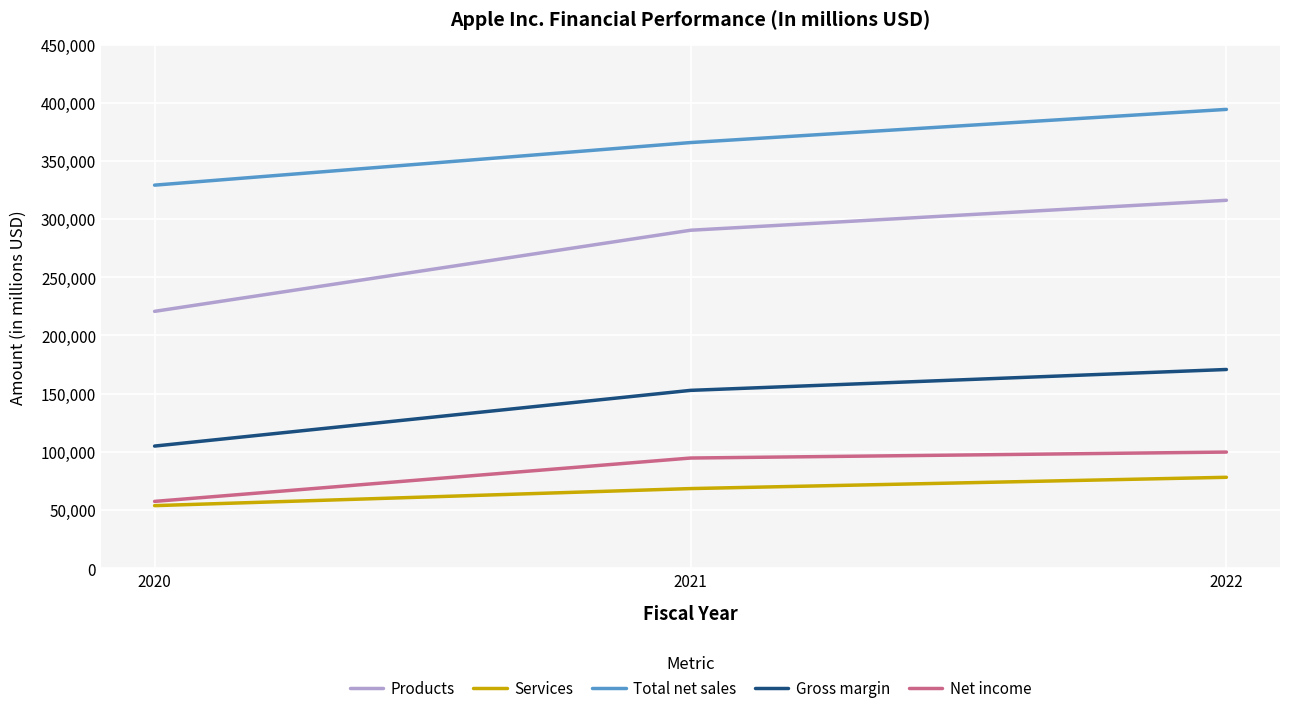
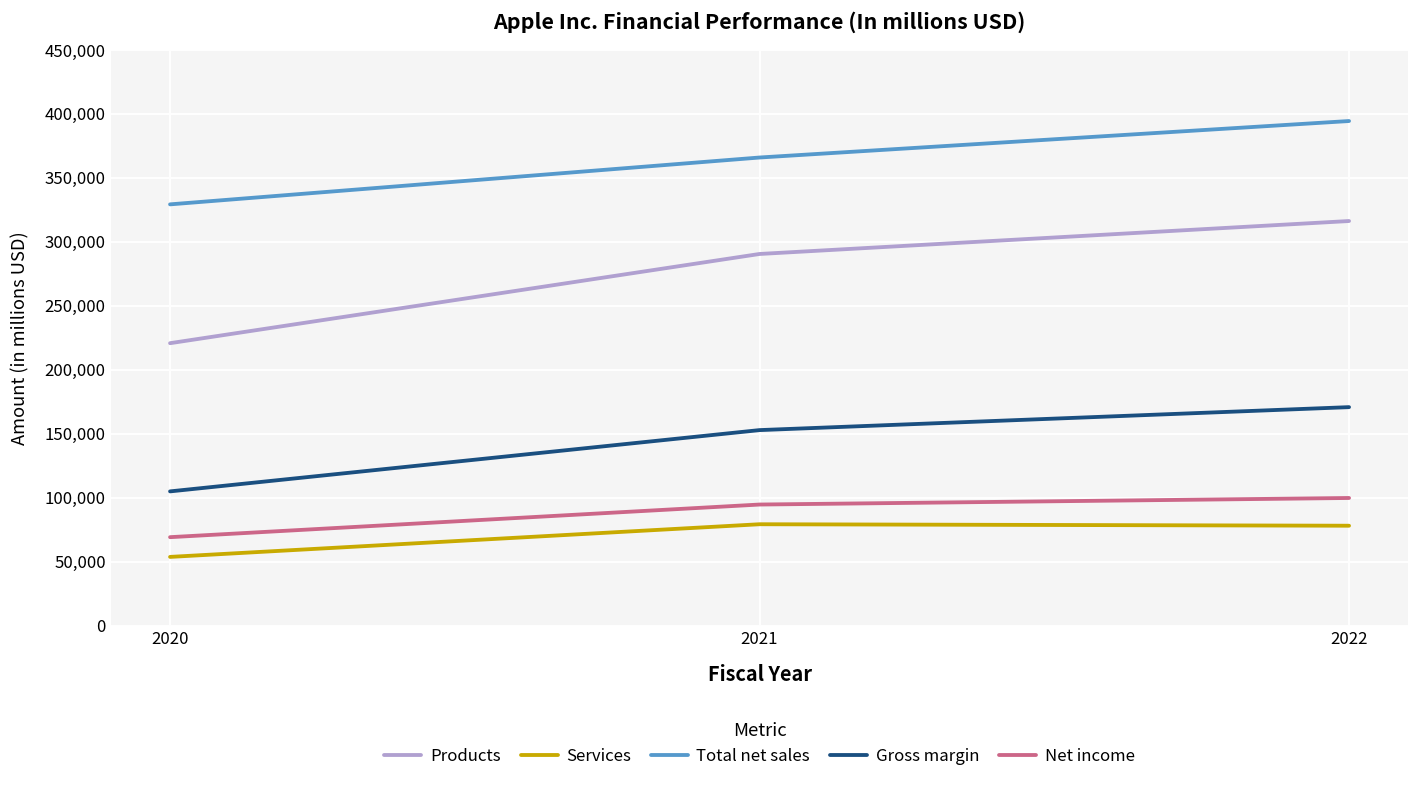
Net income, 2020: 57,000 -> 69,000
Services, 2021: 68,000 -> 79,000
